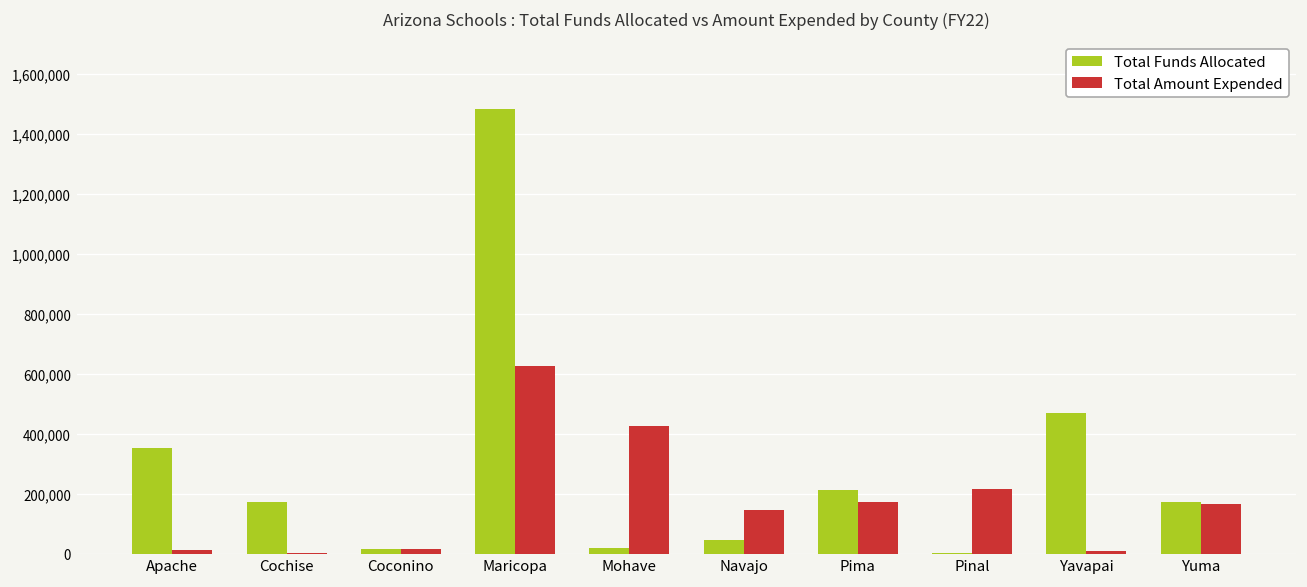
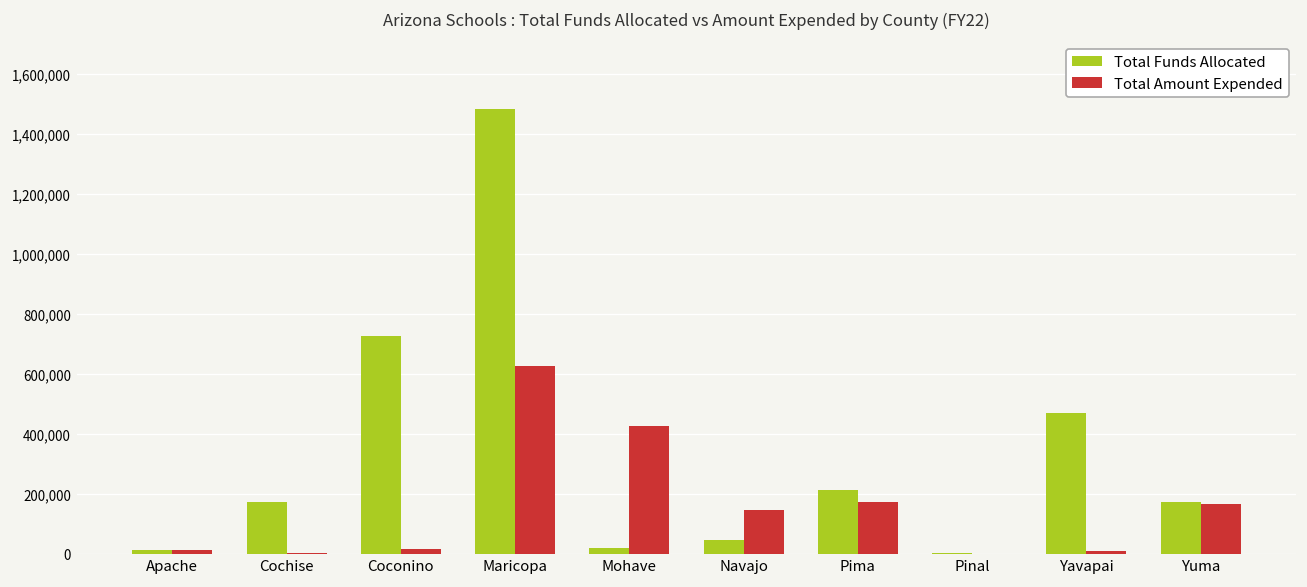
Total Funds Allocated, Apache: 350,000 -> 10,000
Total Funds Allocated, Coconino: 10,000 -> 720,000
Total Amount Expended, Pinal: 210,000 -> 0
